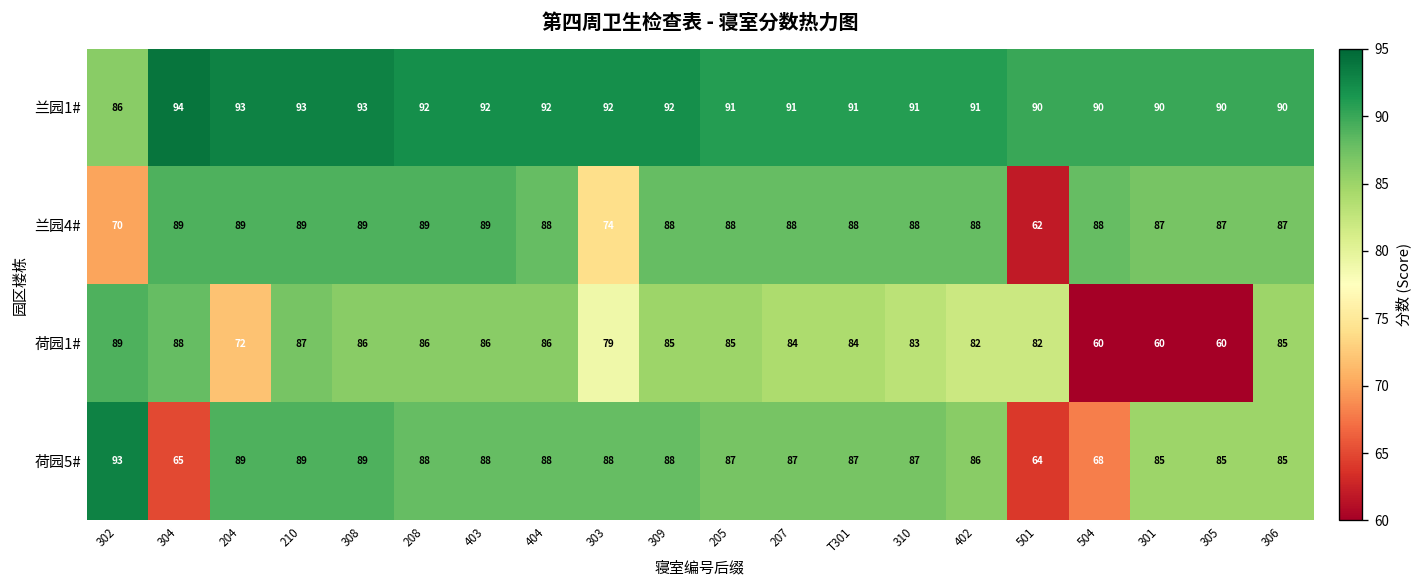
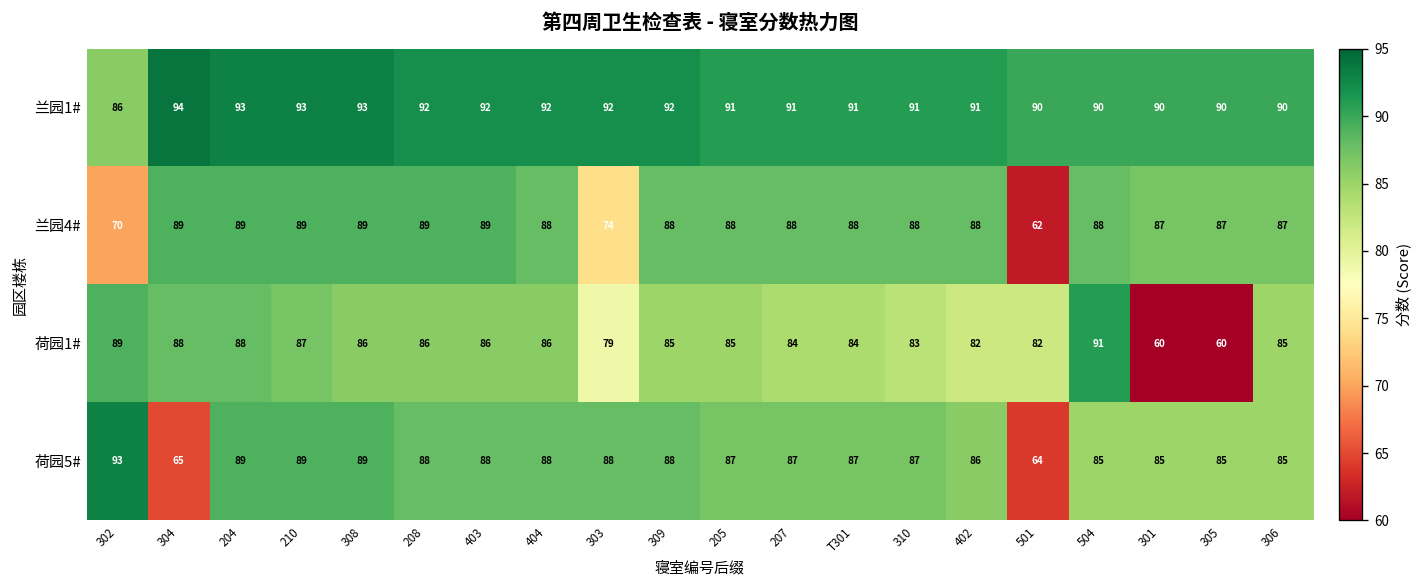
荷园1#, 204: 72 -> 88
荷园1#, 504: 60 -> 91
荷园5#, 504: 68 -> 85
